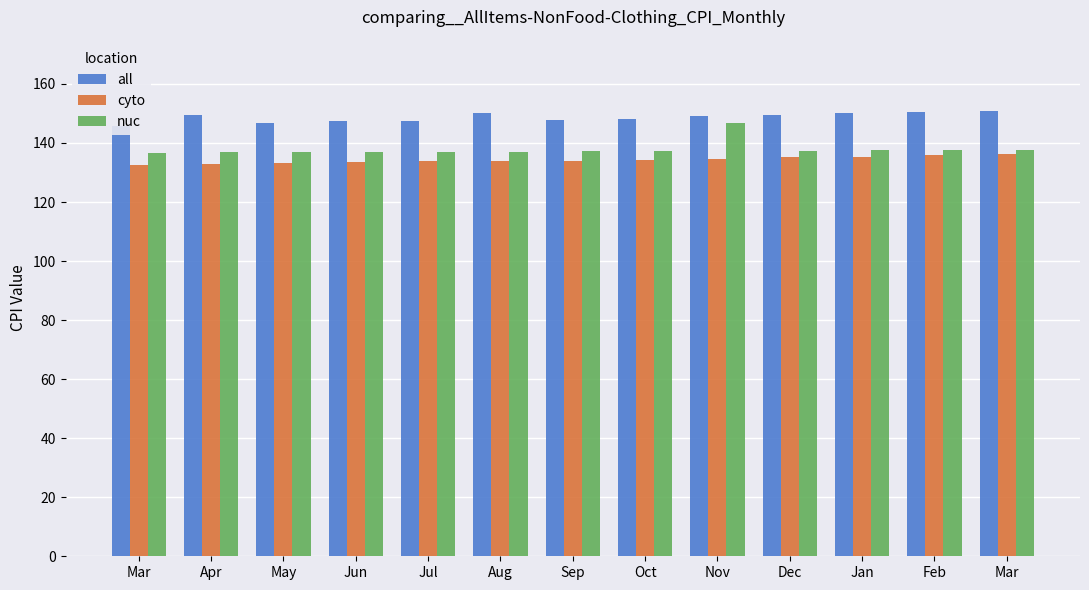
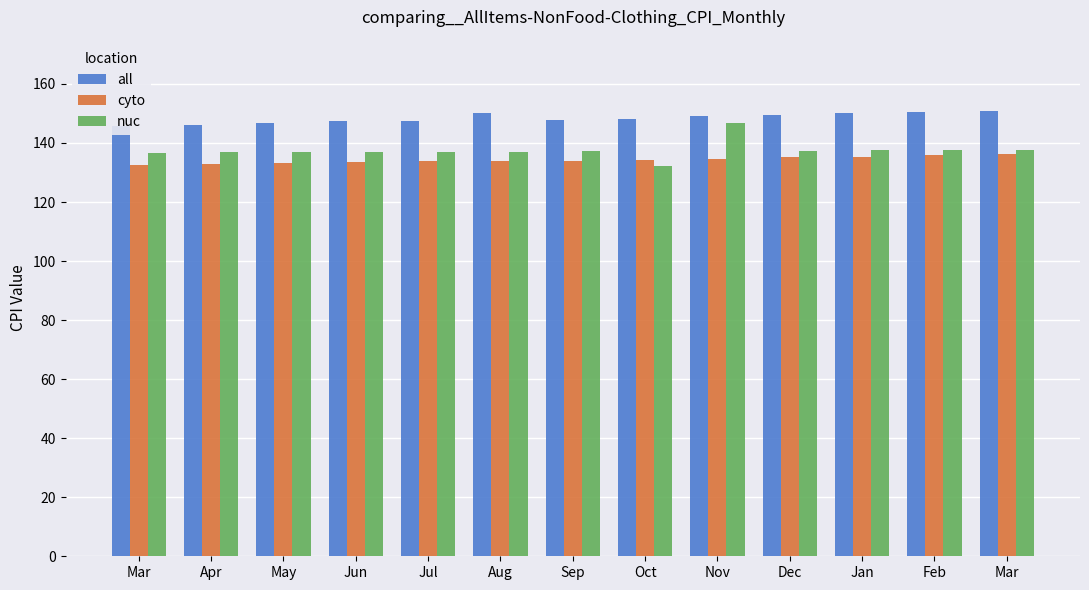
all, Apr: 150 -> 146
nuc, Oct: 137 -> 132
